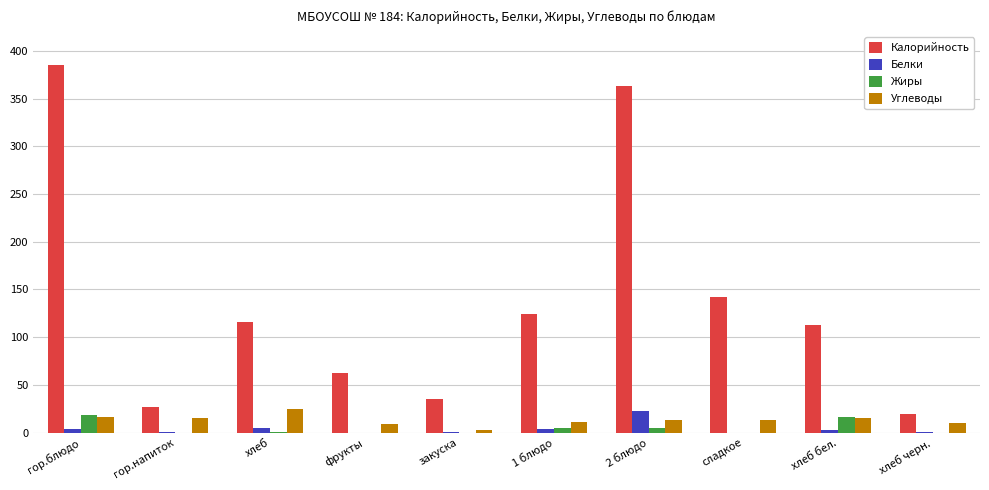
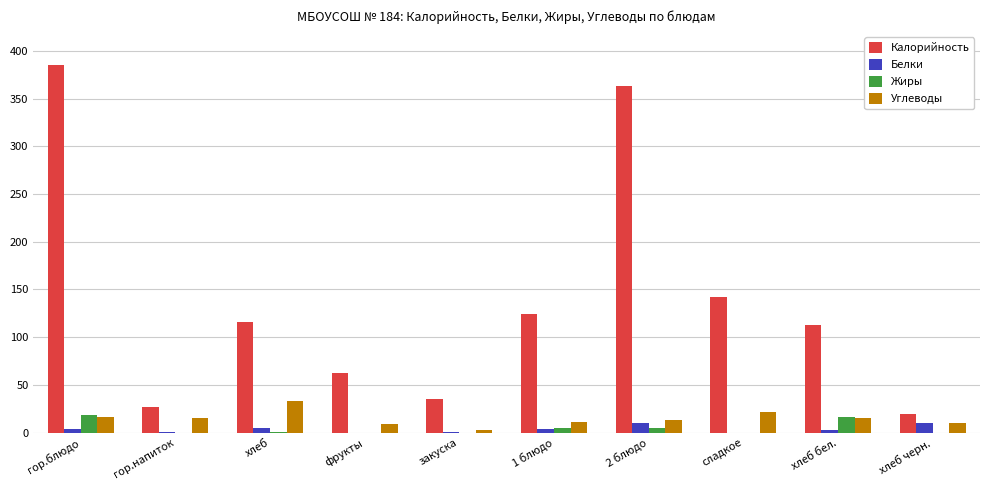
Углеводы, хлеб: 20 -> 30
Белки, 2 блюдо: 20 -> 10
Углеводы, сладкое: 10 -> 20
Белки, хлеб черн.: 0 -> 10
